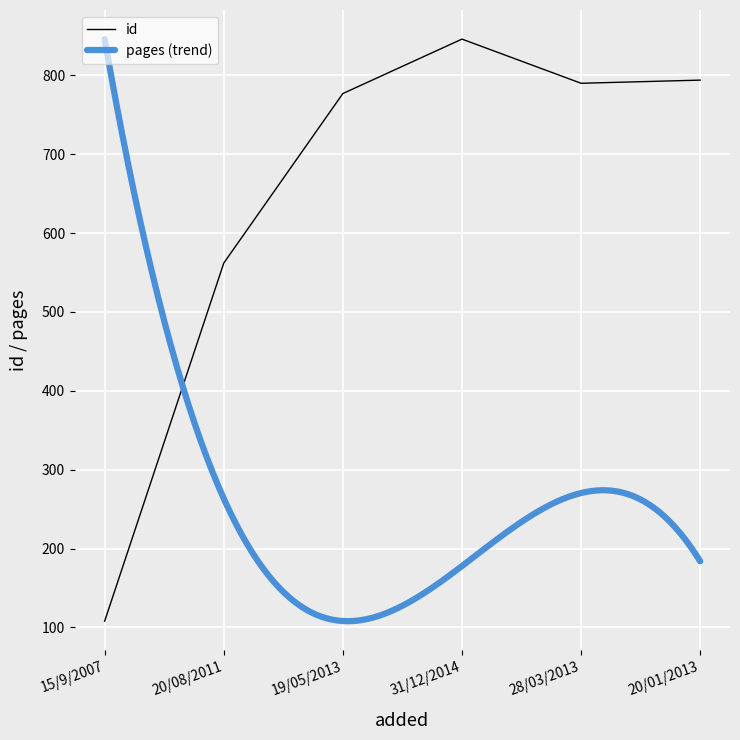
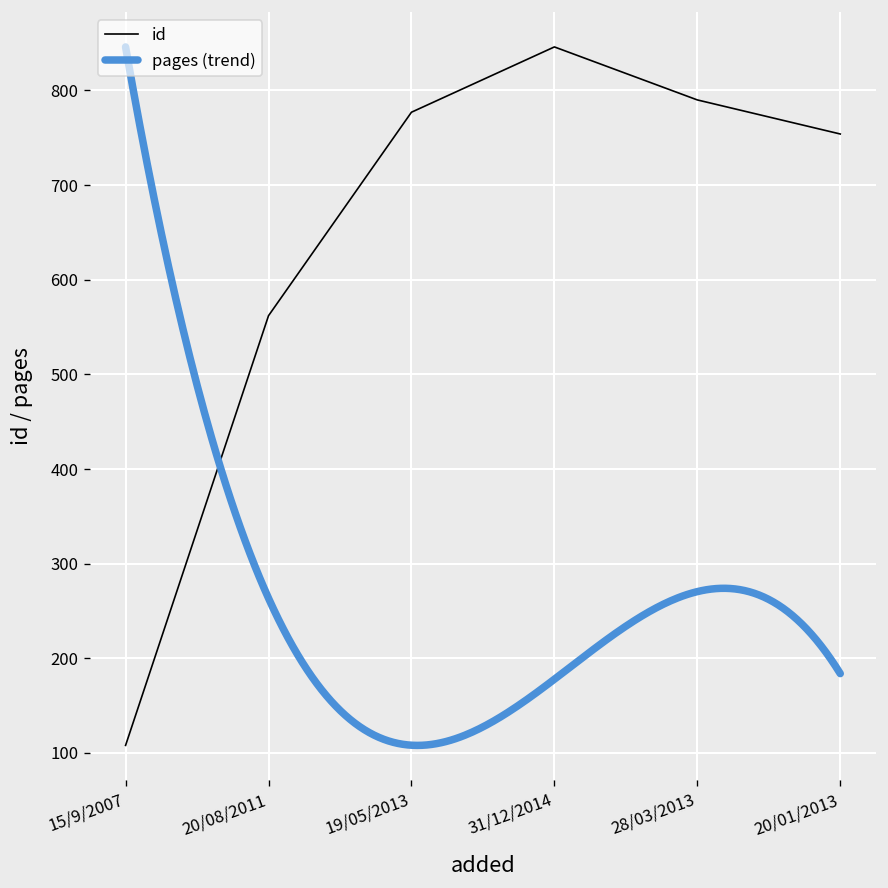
id, 20/01/2013: 790 -> 750
